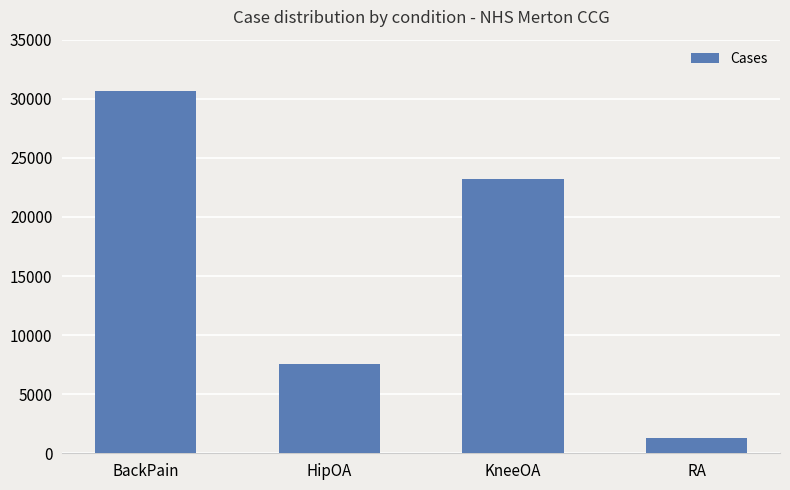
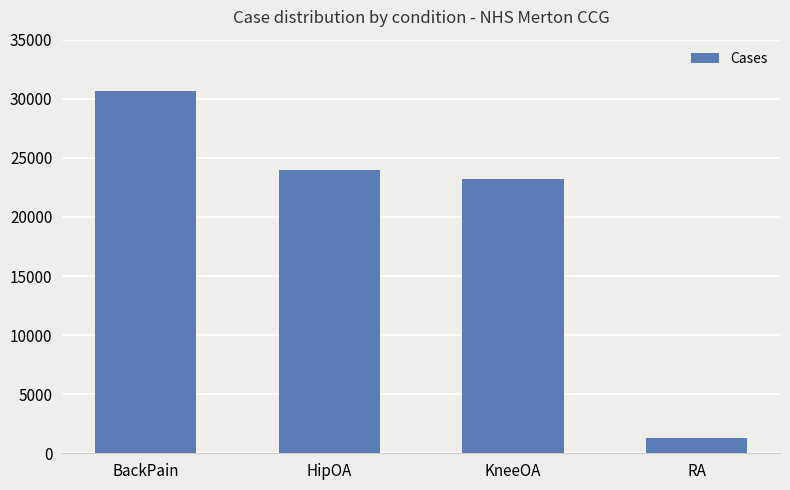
HipOA: 7500 -> 24000
